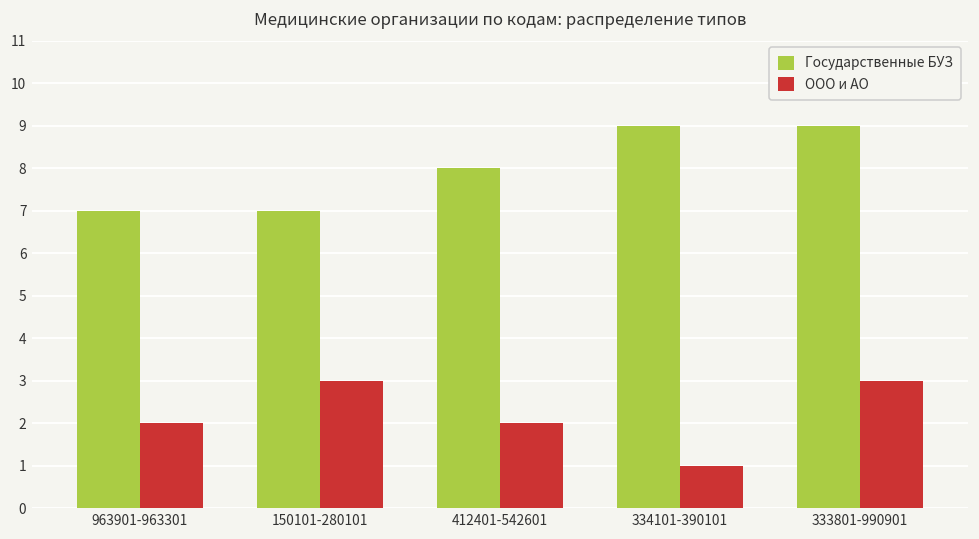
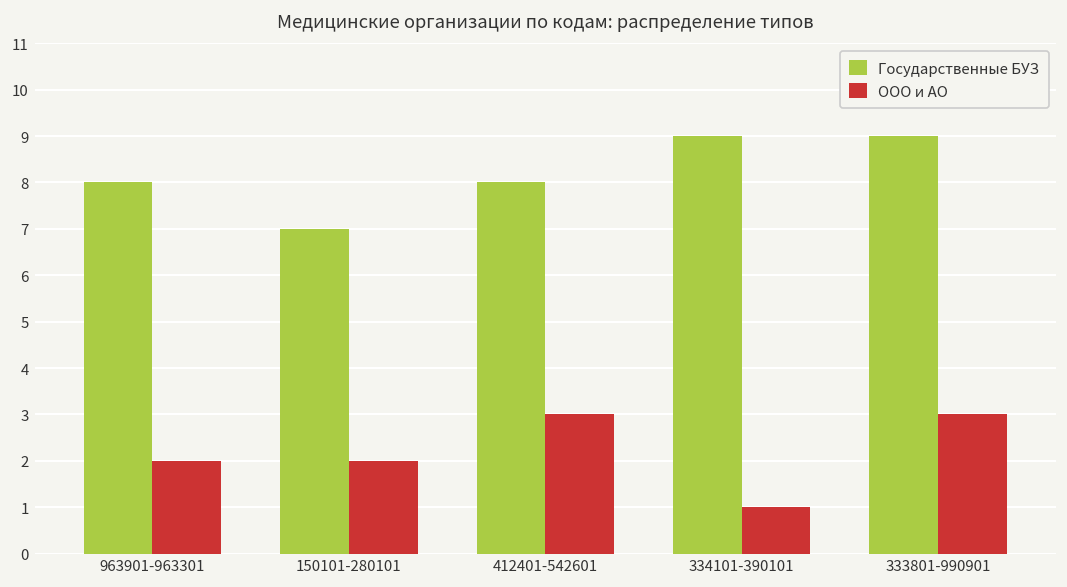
Государственные БУЗ, 963901-963301: 7 -> 8
ООО и АО, 150101-280101: 3 -> 2
ООО и АО, 412401-542601: 2 -> 3
